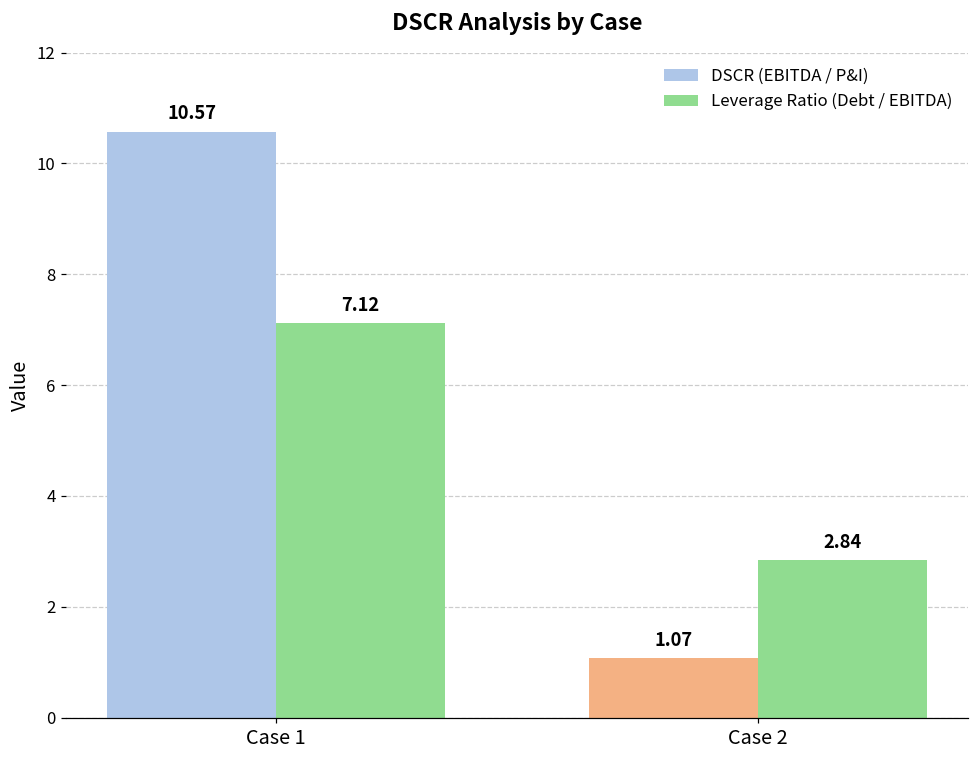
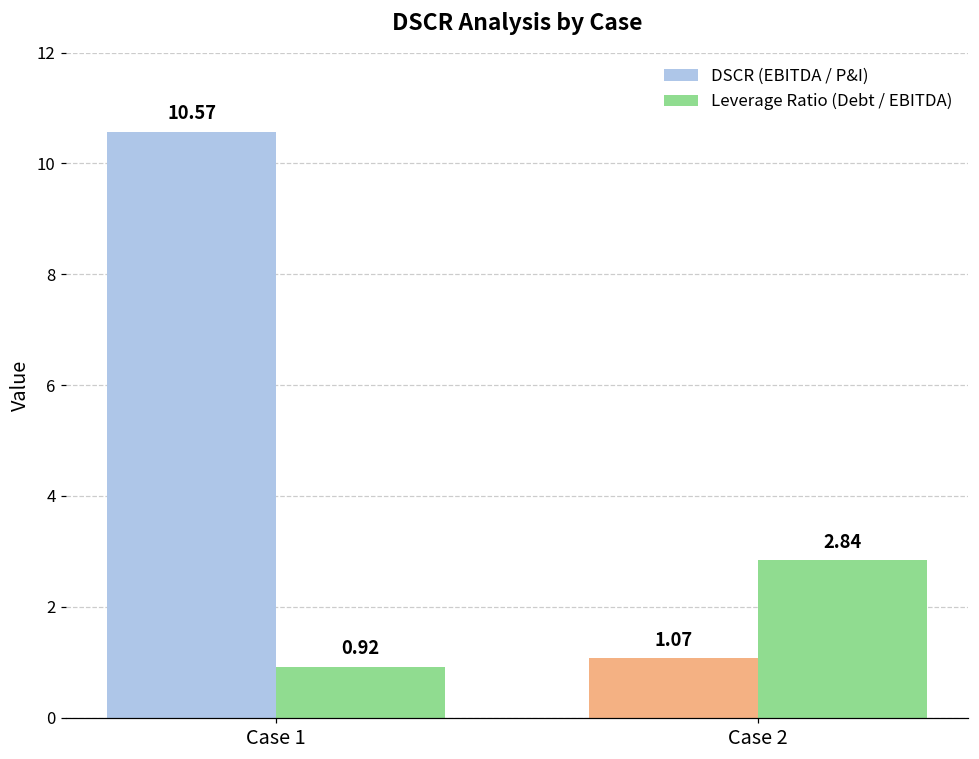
Leverage Ratio (Debt / EBITDA), Case 1: 7.12 -> 0.92
